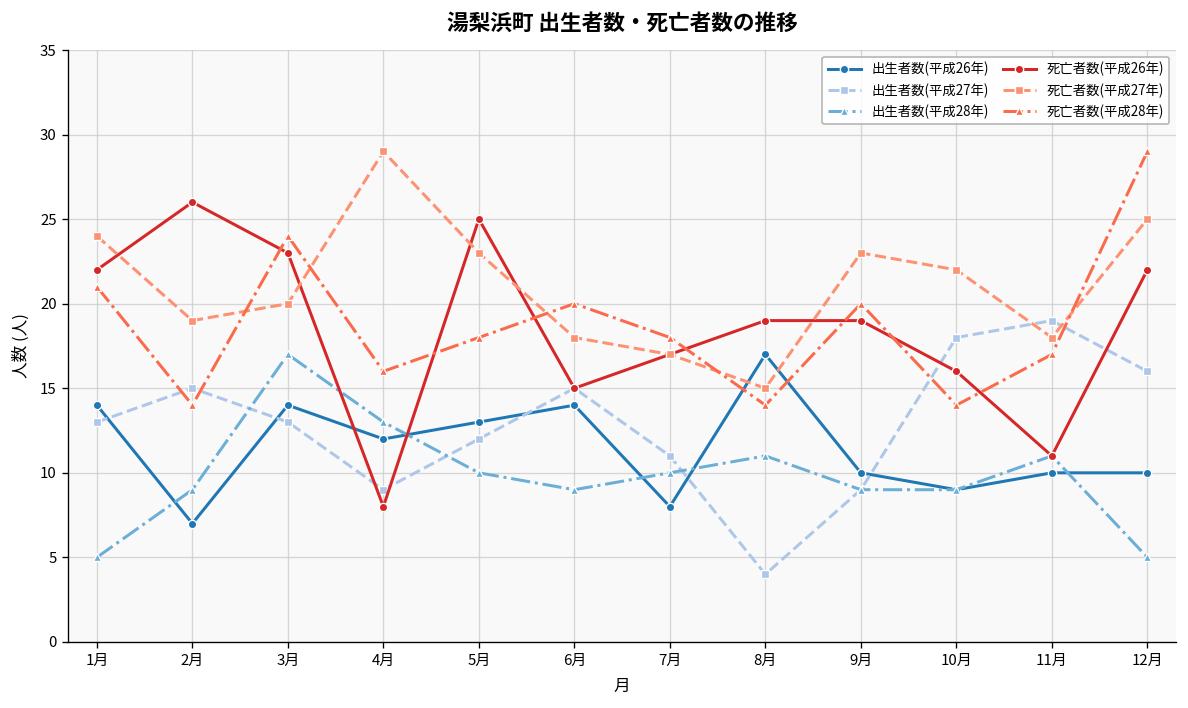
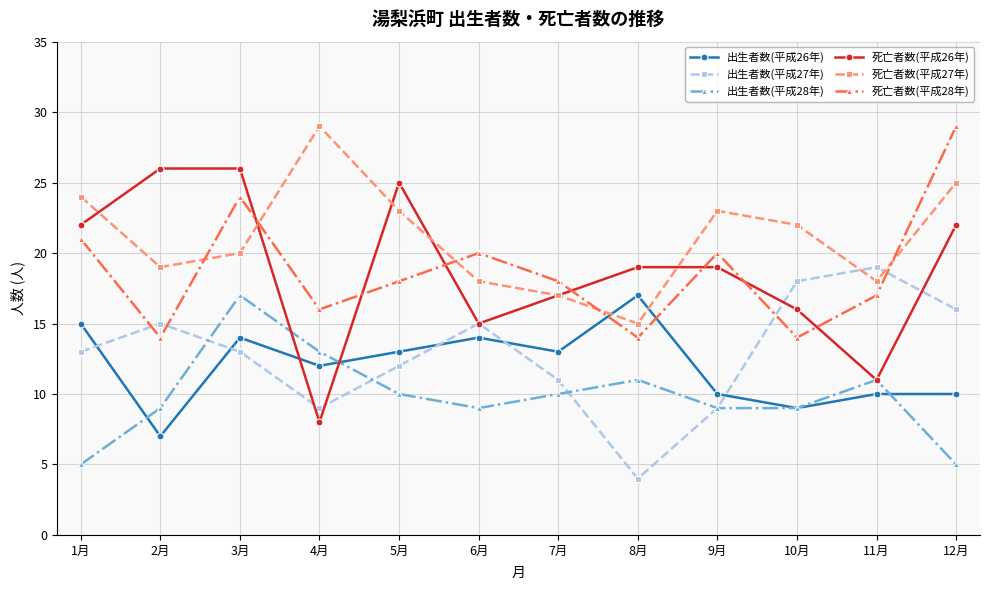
出生者数(平成26年), 1月: 14 -> 15
死亡者数(平成26年), 3月: 23 -> 26
出生者数(平成26年), 7月: 8 -> 13
